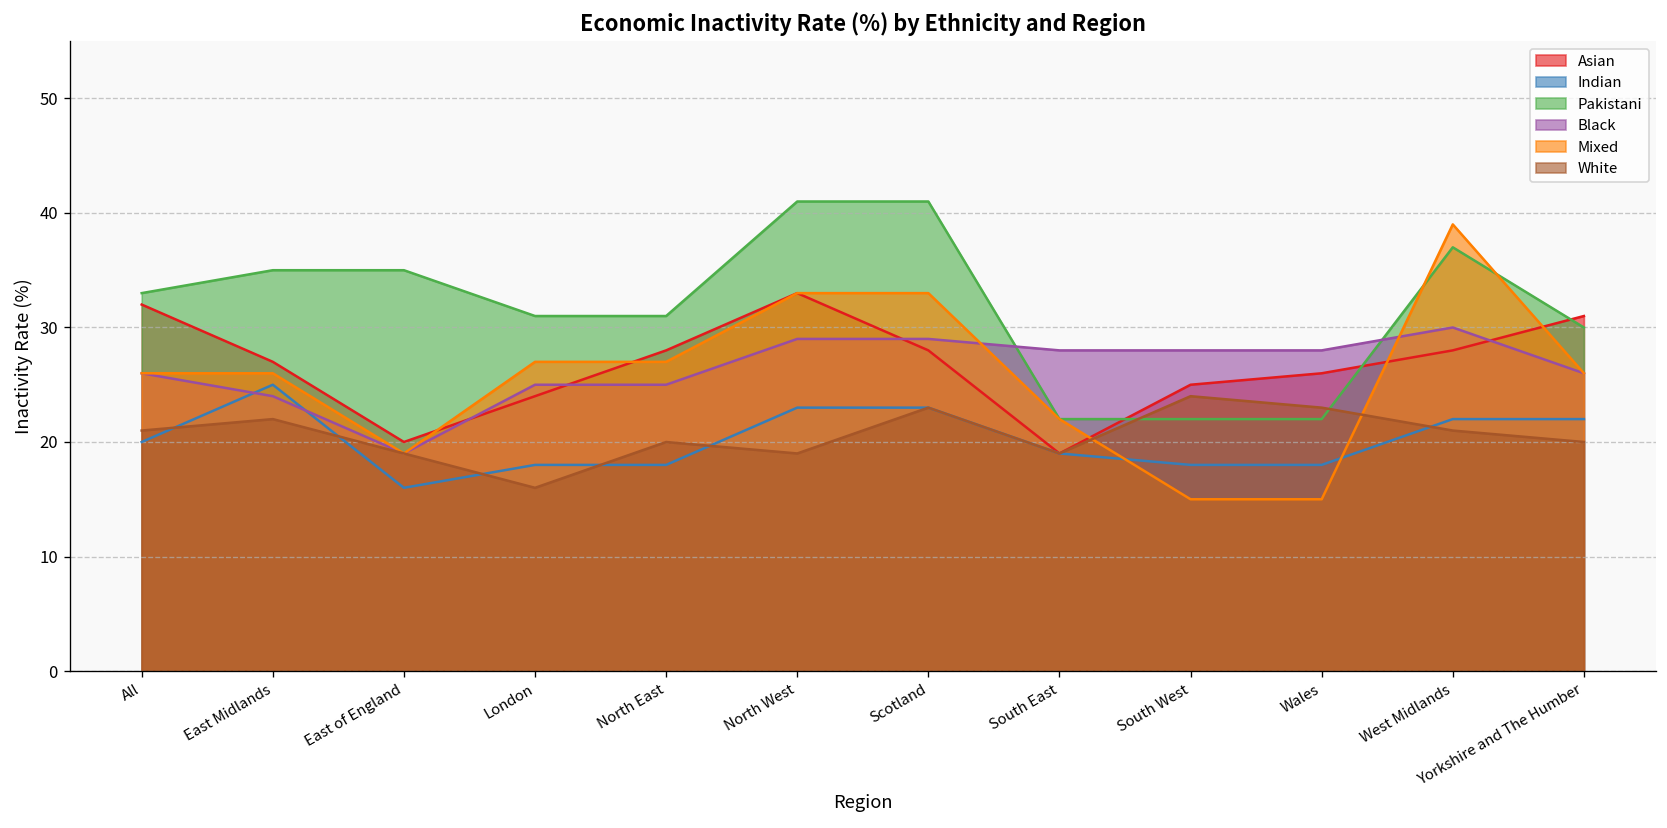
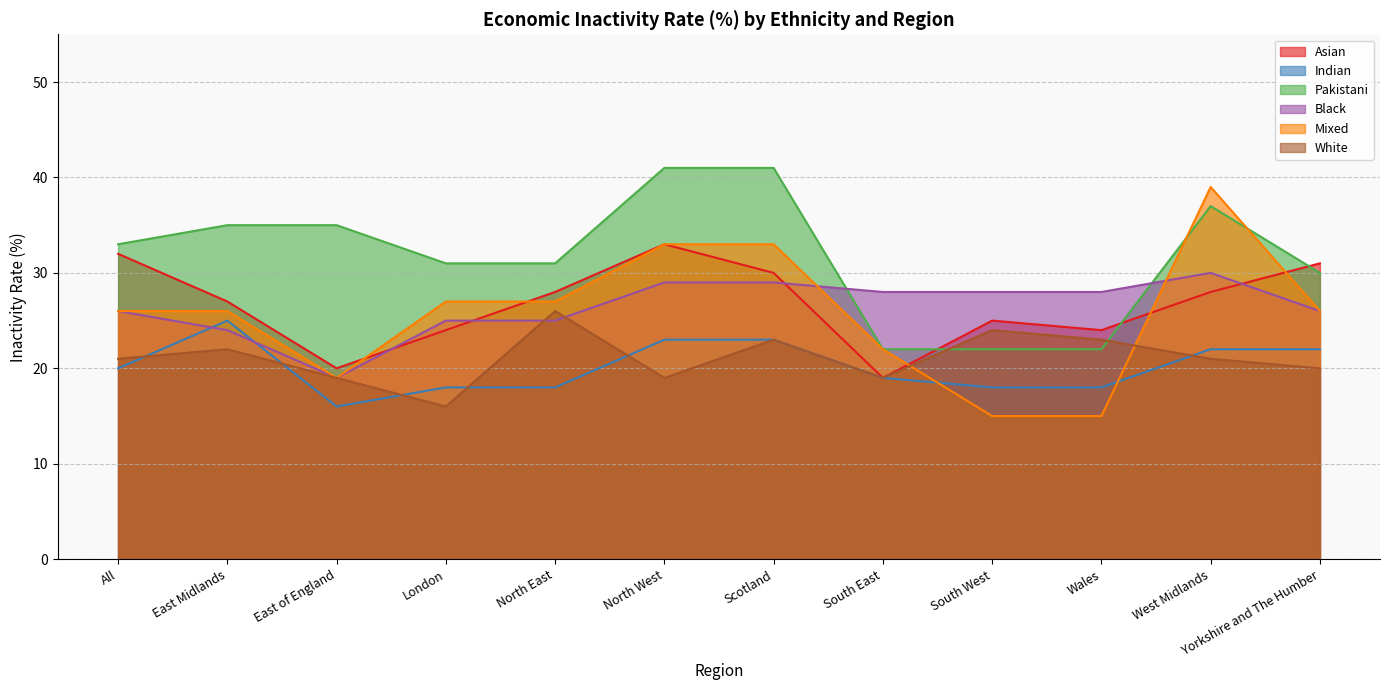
White, North East: 20 -> 26
Asian, Scotland: 28 -> 30
Asian, Wales: 26 -> 24
